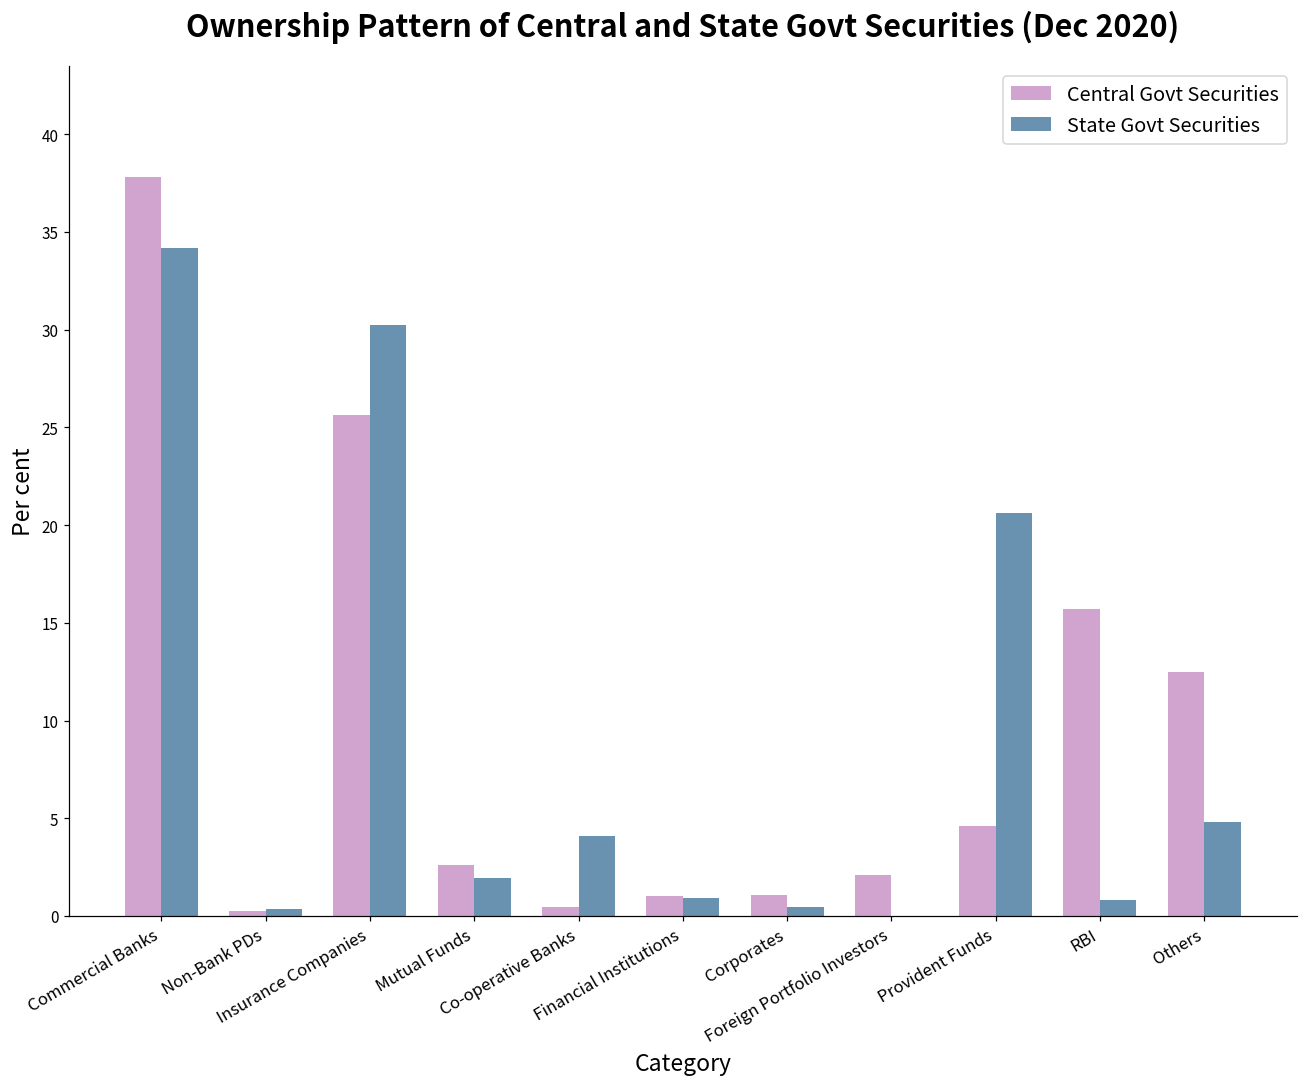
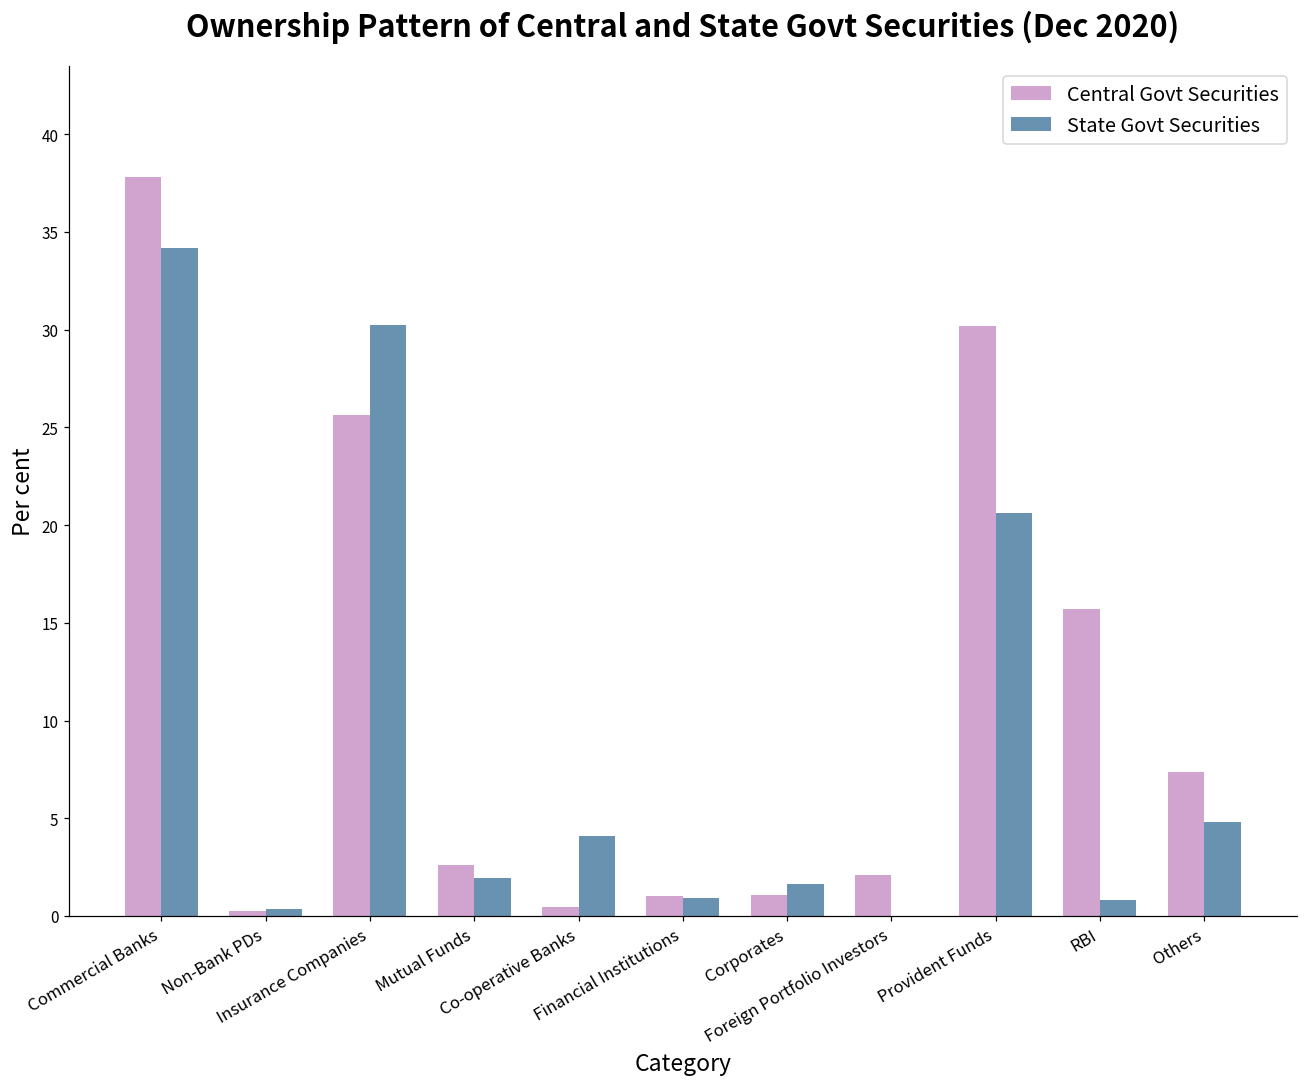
State Govt Securities, Corporates: 0.5 -> 1.6
Central Govt Securities, Provident Funds: 4.6 -> 30.2
Central Govt Securities, Others: 12.5 -> 7.4
